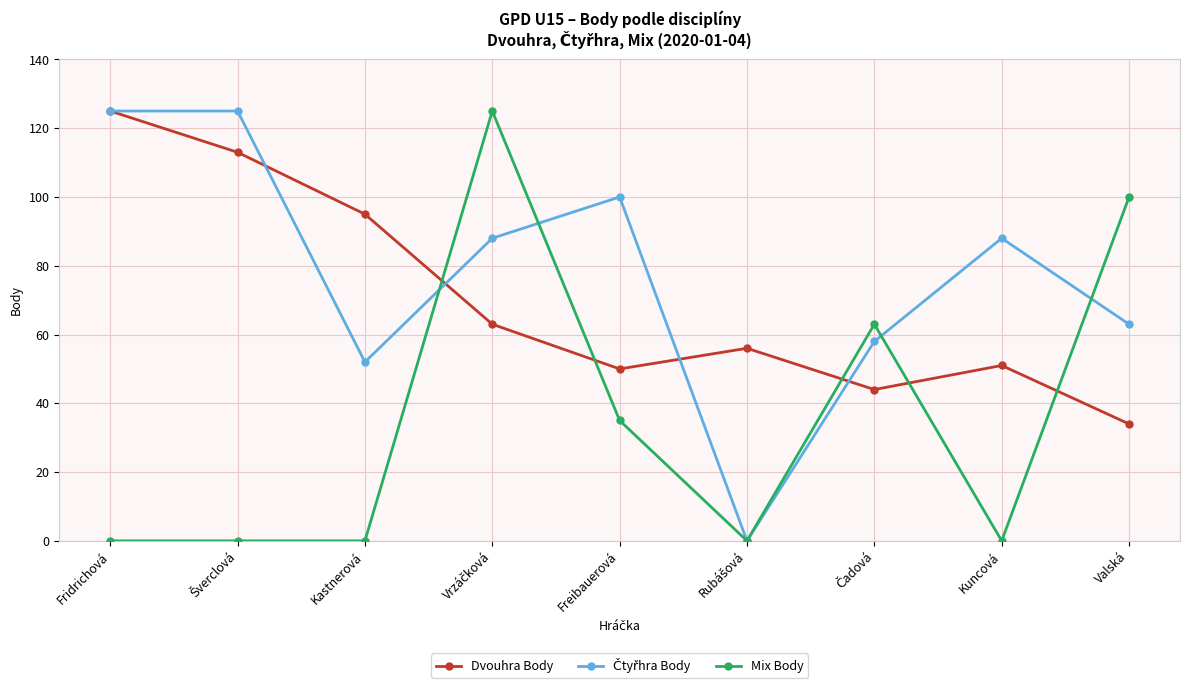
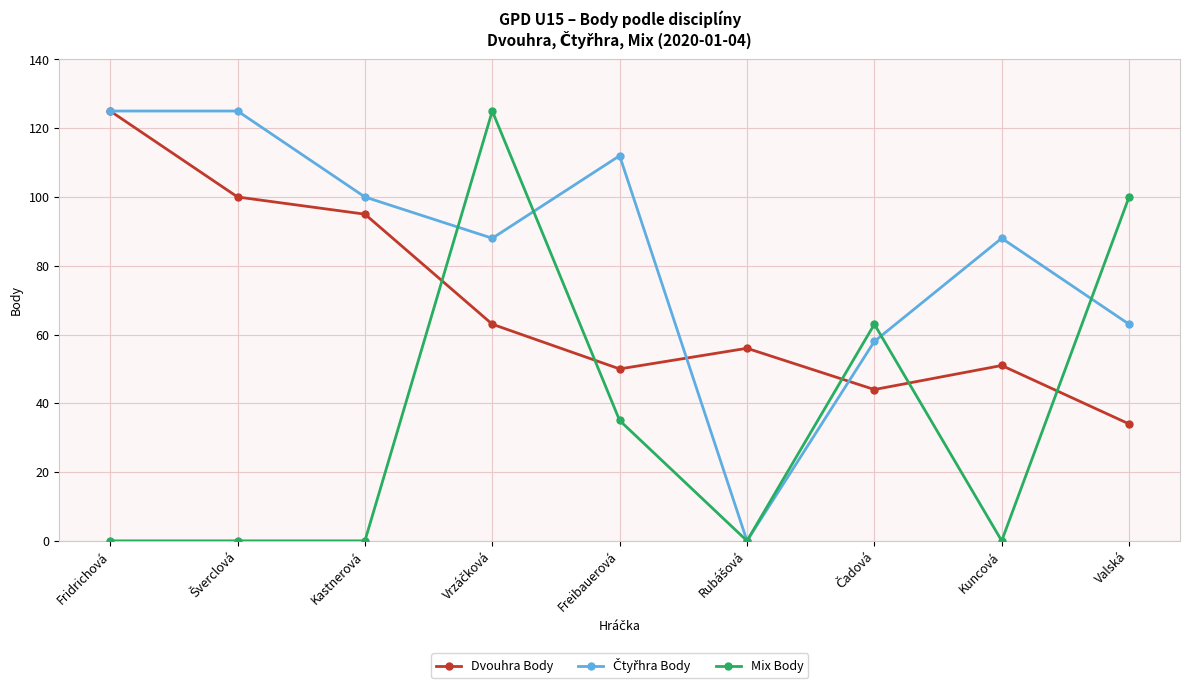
Dvouhra Body, Šverclová: 113 -> 100
Čtyřhra Body, Kastnerová: 52 -> 100
Čtyřhra Body, Freibauerová: 100 -> 112
